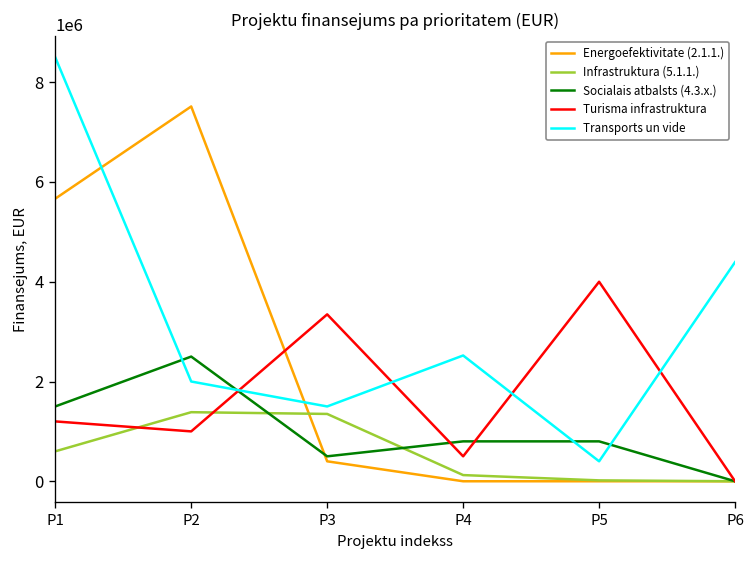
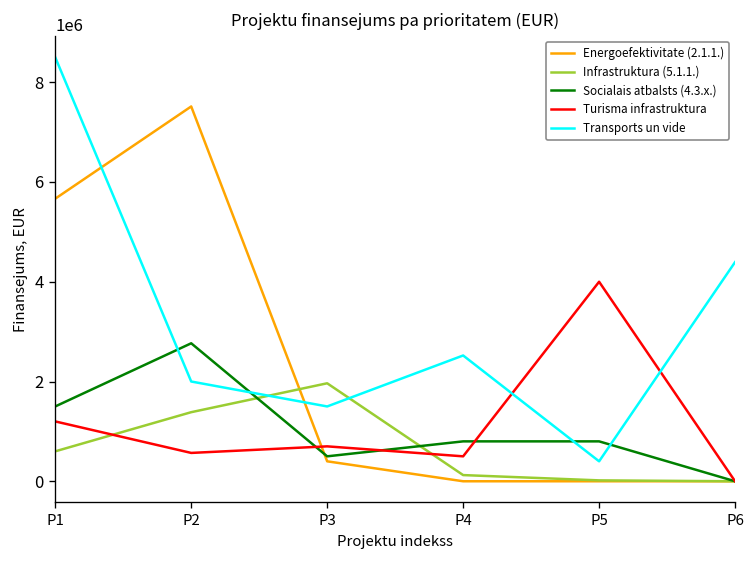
Socialais atbalsts (4.3.x.), P2: 2500000 -> 2800000
Turisma infrastruktura, P2: 1000000 -> 600000
Infrastruktura (5.1.1.), P3: 1400000 -> 2000000
Turisma infrastruktura, P3: 3300000 -> 700000
